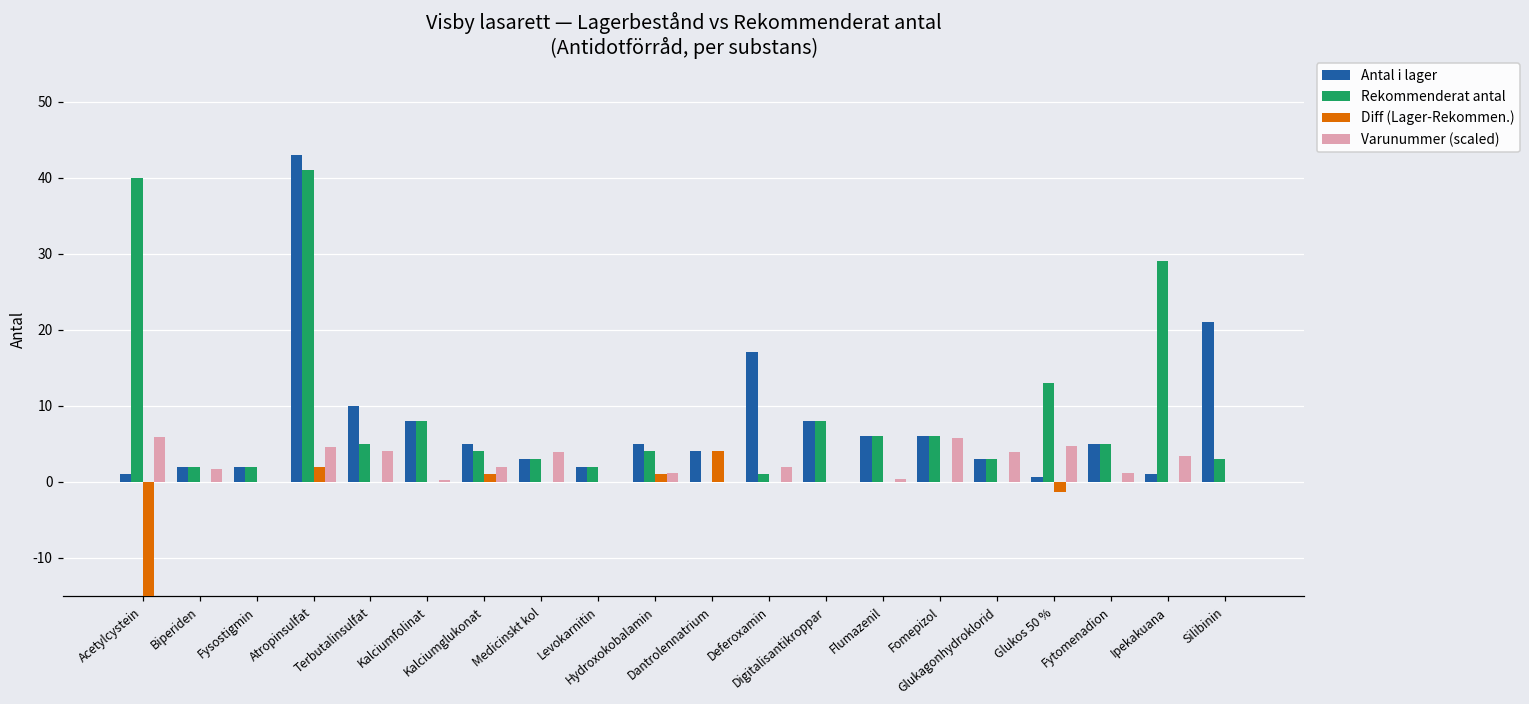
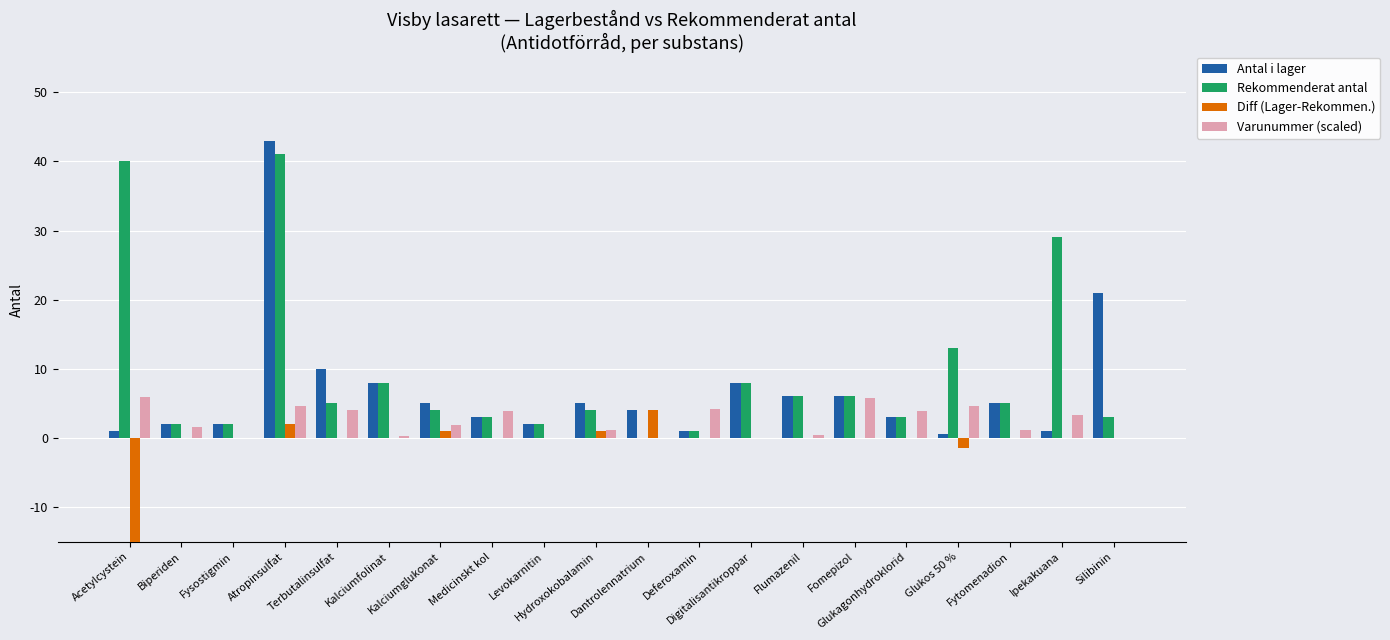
Antal i lager, Deferoxamin: 17 -> 1
Varunummer (scaled), Deferoxamin: 2 -> 4
